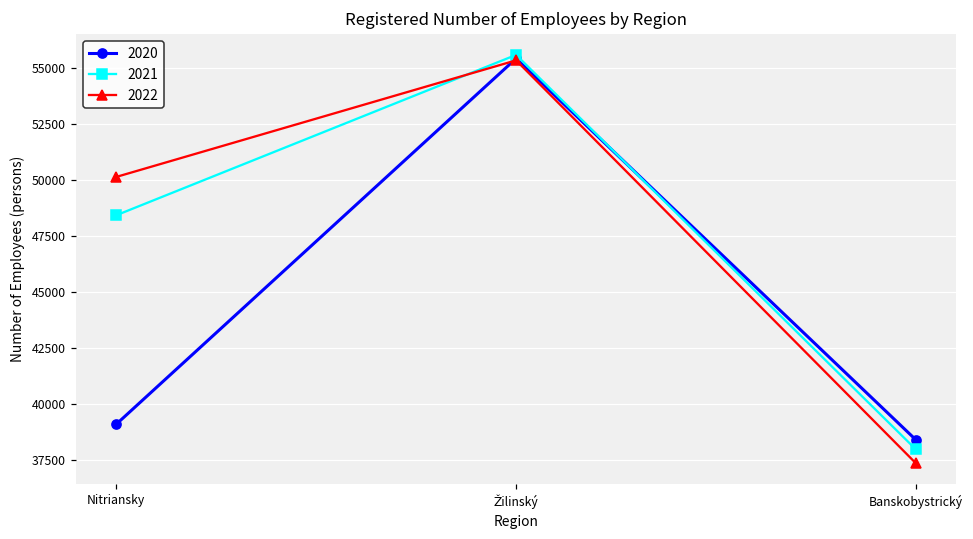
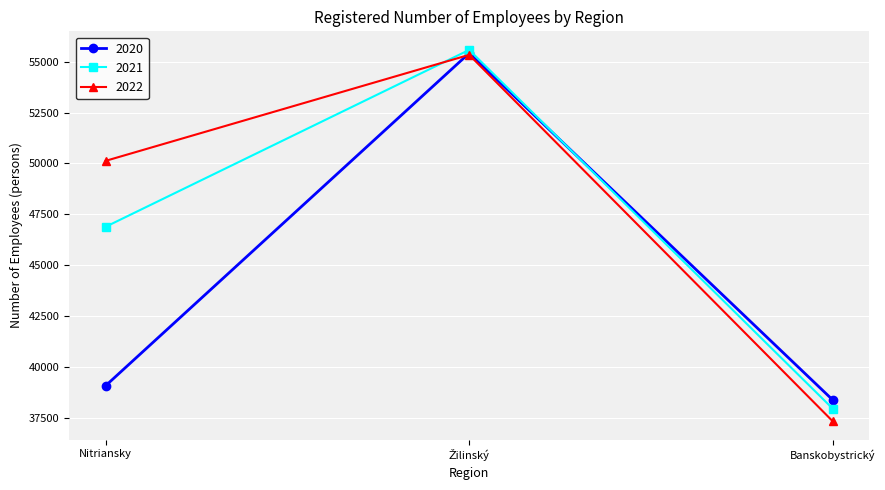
2021, Nitriansky: 48400 -> 46900
